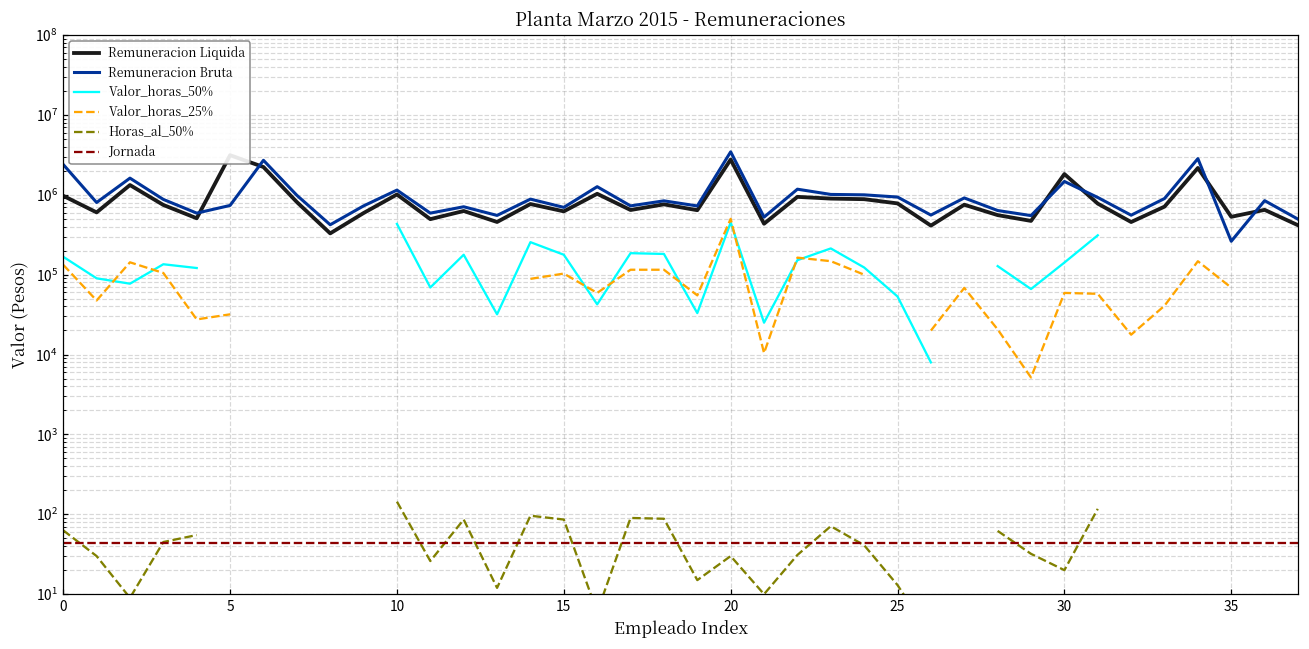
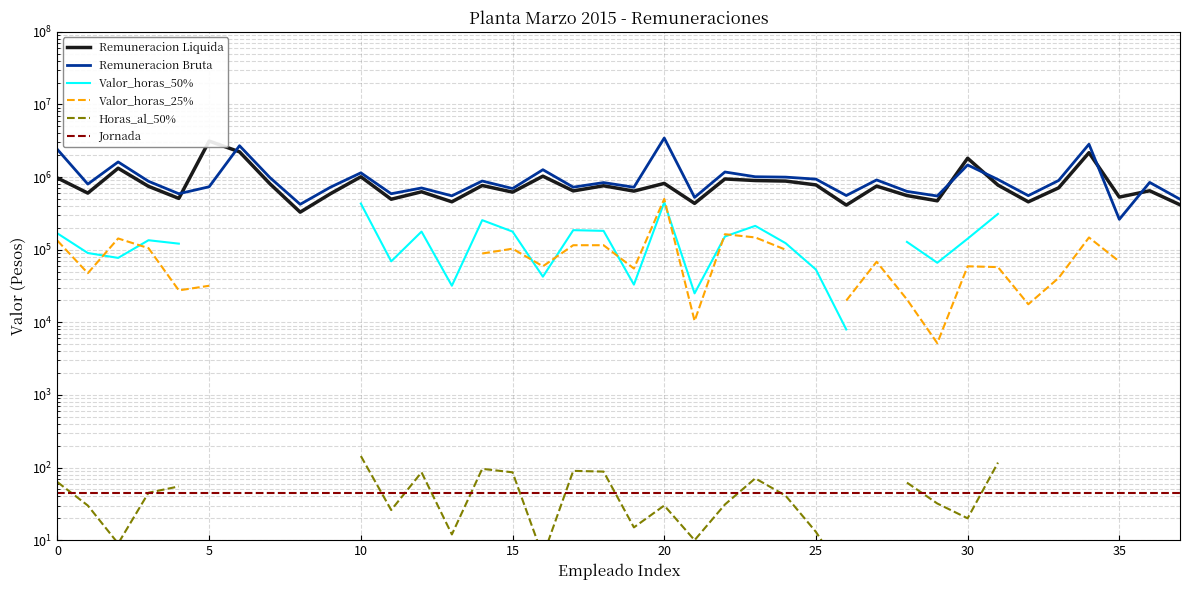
Remuneracion Liquida, 20: 2800000 -> 800000
